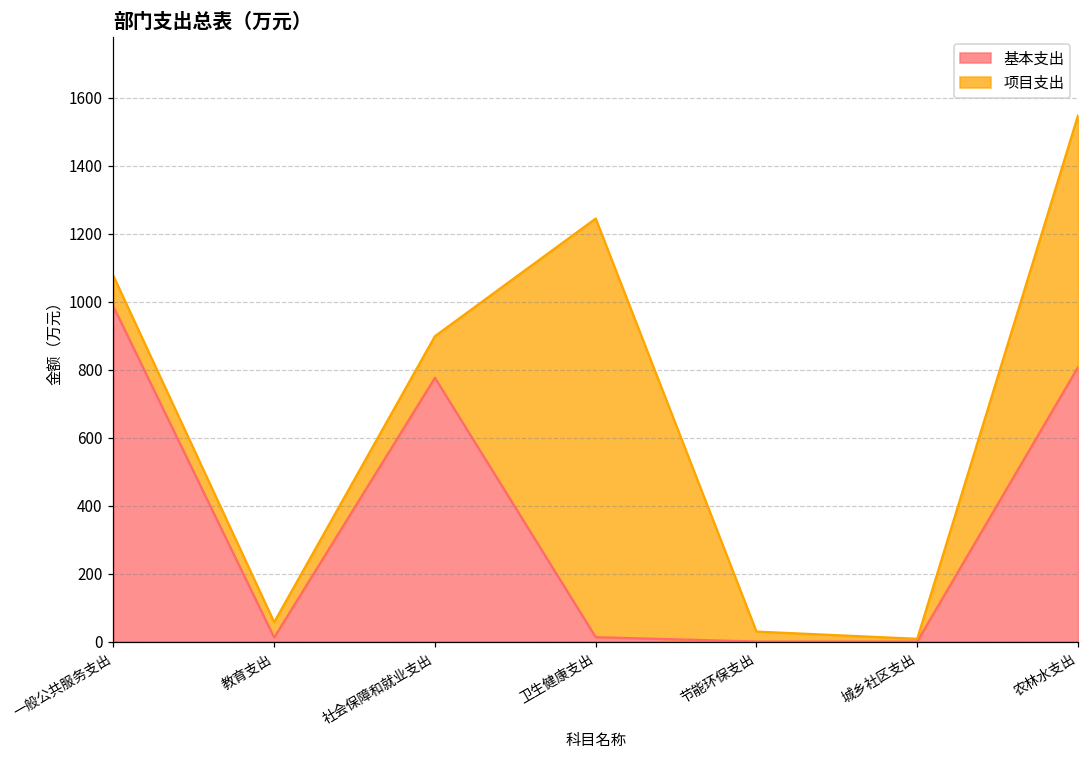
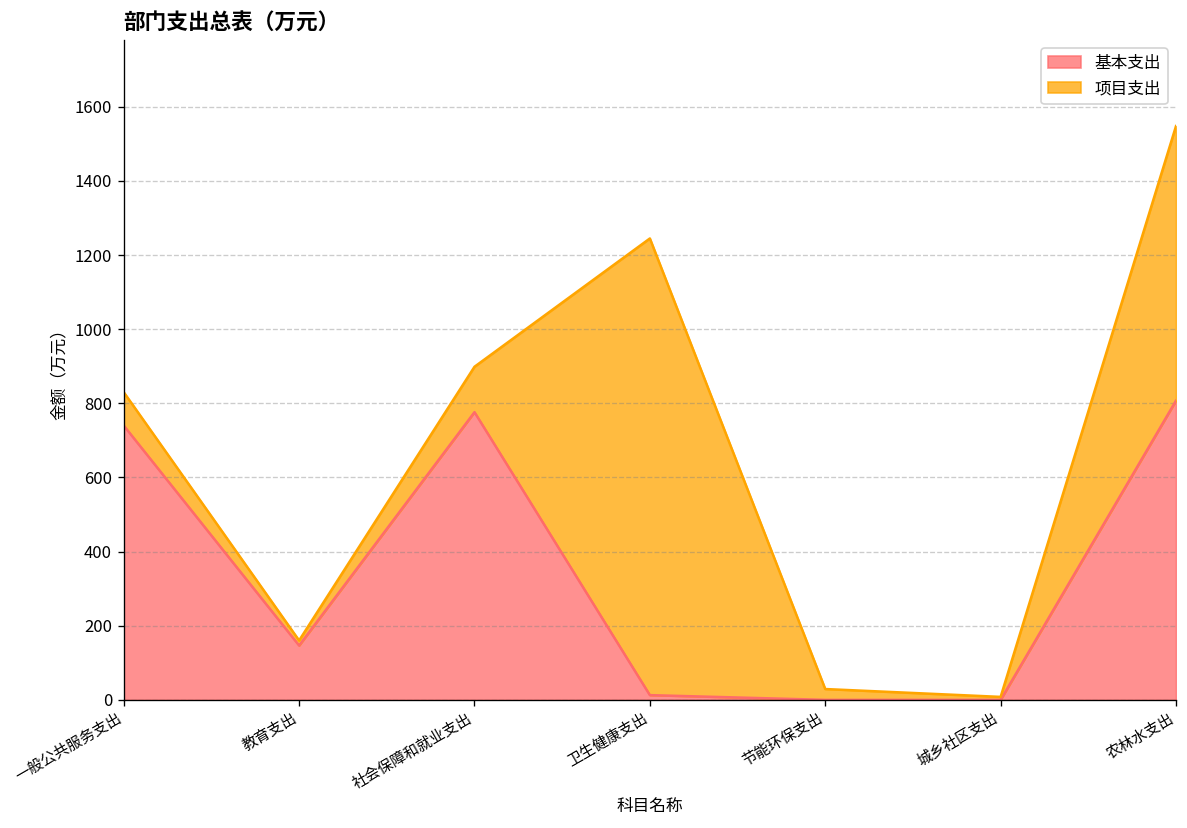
基本支出, 一般公共服务支出: 990 -> 740
基本支出, 教育支出: 10 -> 150
项目支出, 教育支出: 50 -> 10
